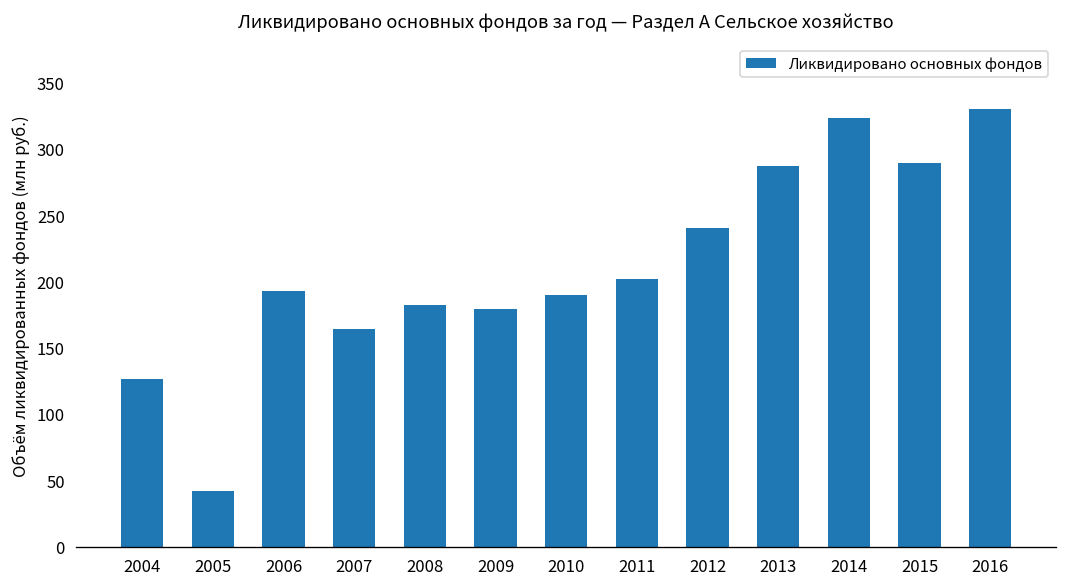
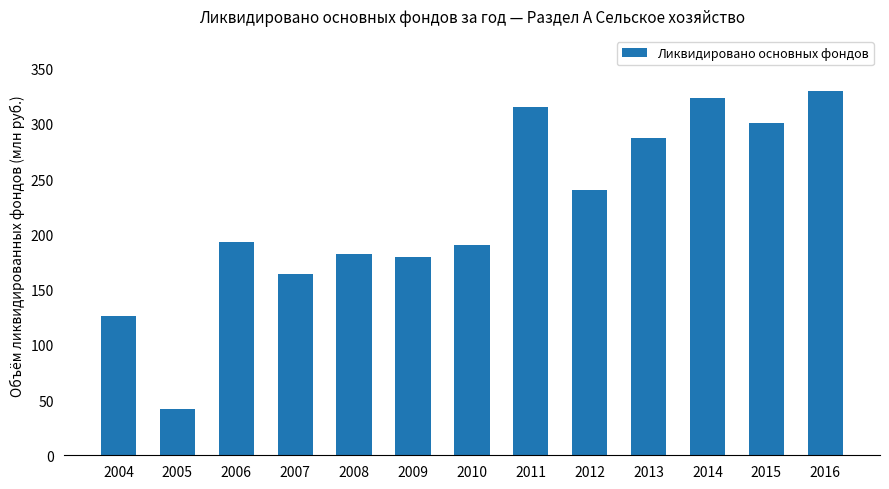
2011: 202 -> 315
2015: 289 -> 301
